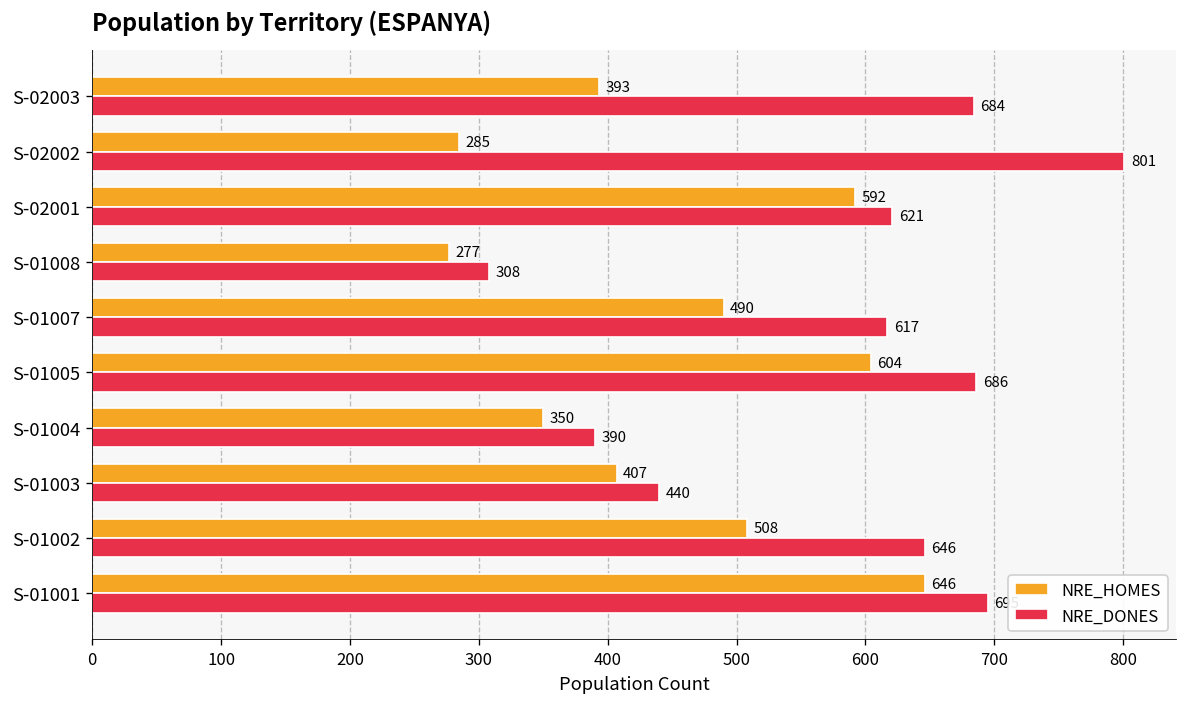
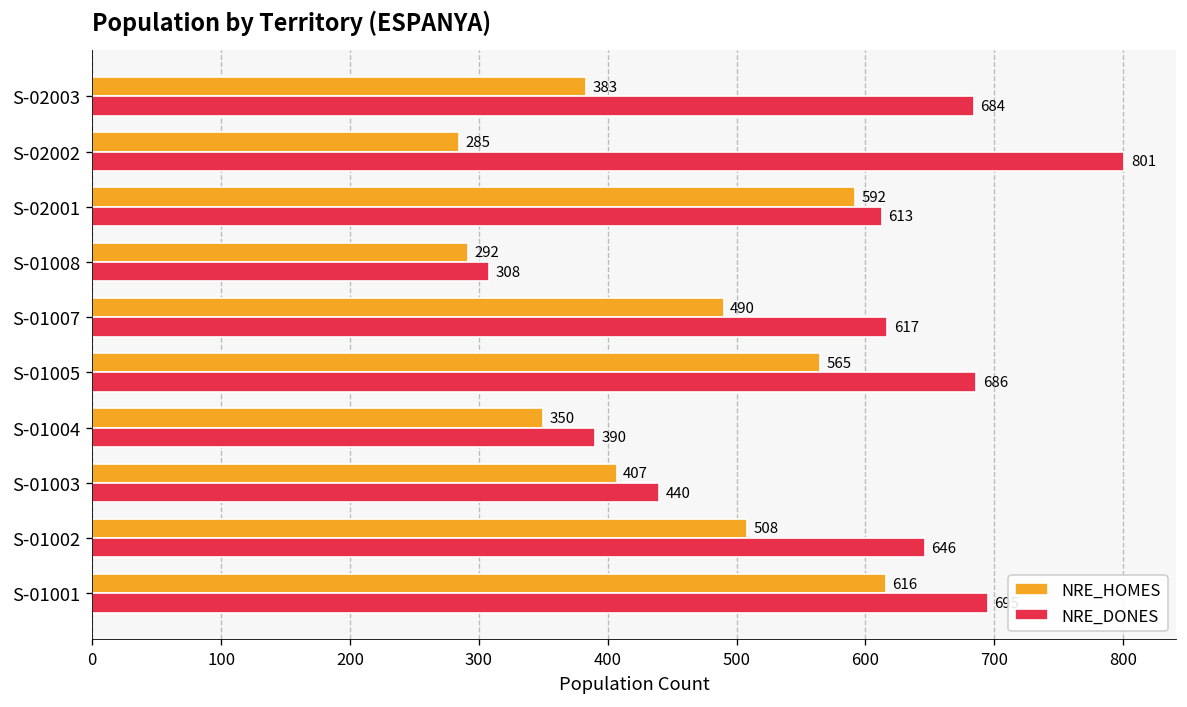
NRE_HOMES, S-02003: 393 -> 383
NRE_DONES, S-02001: 621 -> 613
NRE_HOMES, S-01008: 277 -> 292
NRE_HOMES, S-01005: 604 -> 565
NRE_HOMES, S-01001: 646 -> 616
